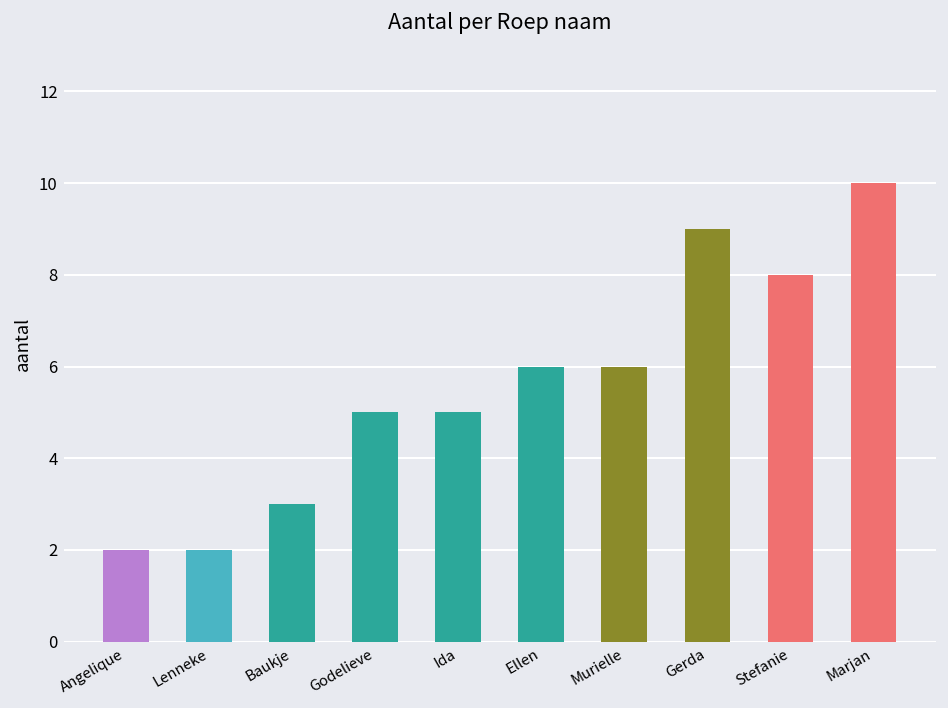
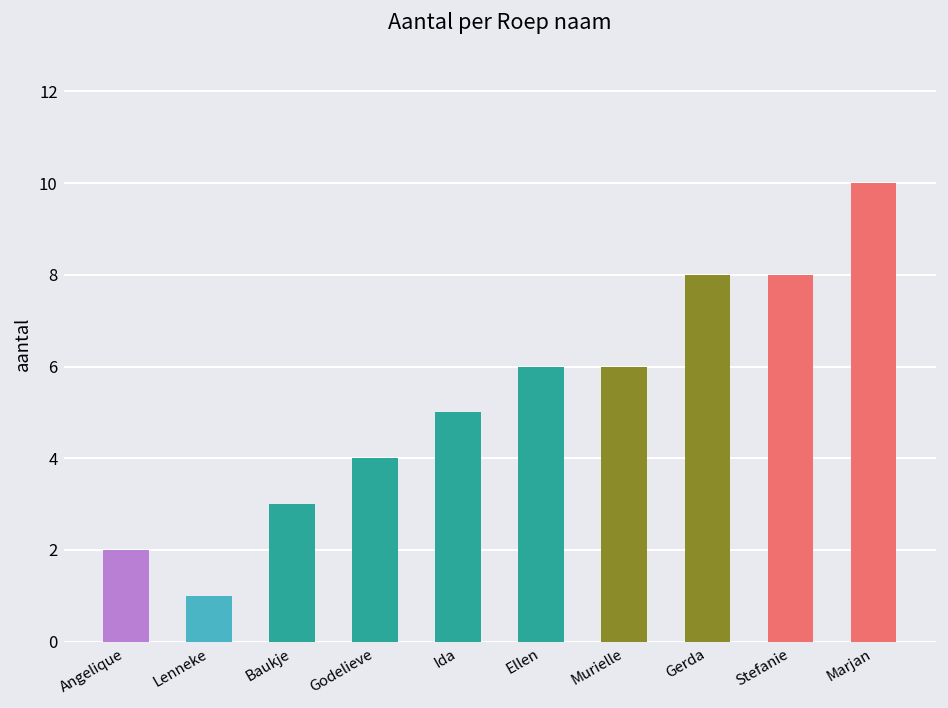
Lenneke: 2 -> 1
Godelieve: 5 -> 4
Gerda: 9 -> 8
